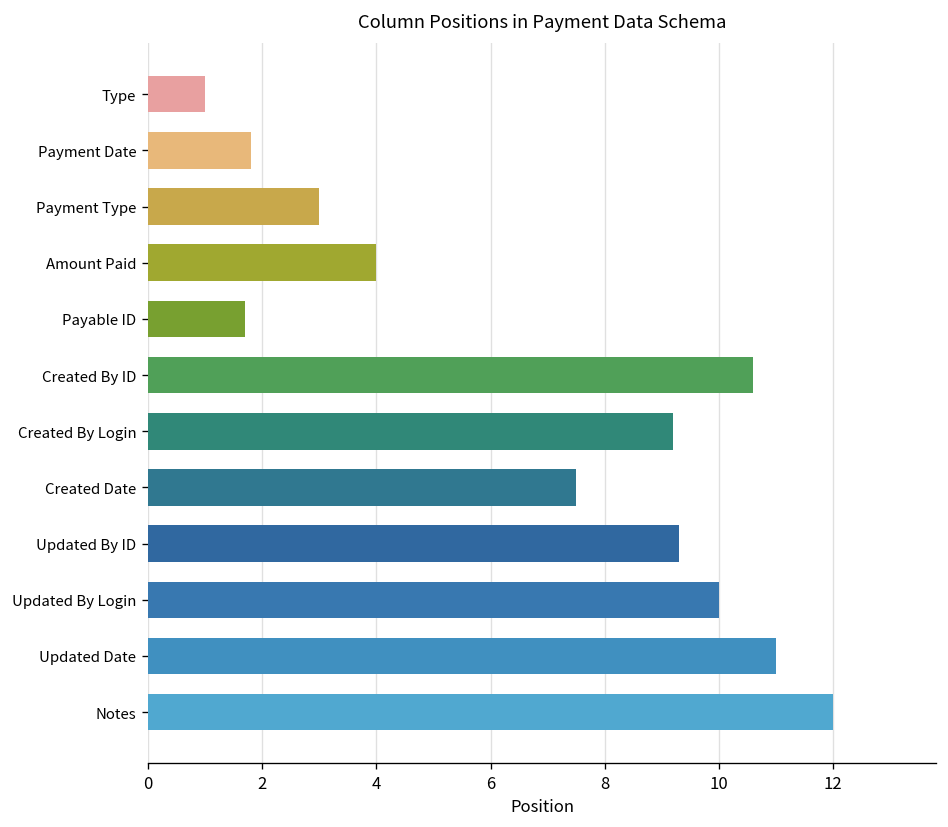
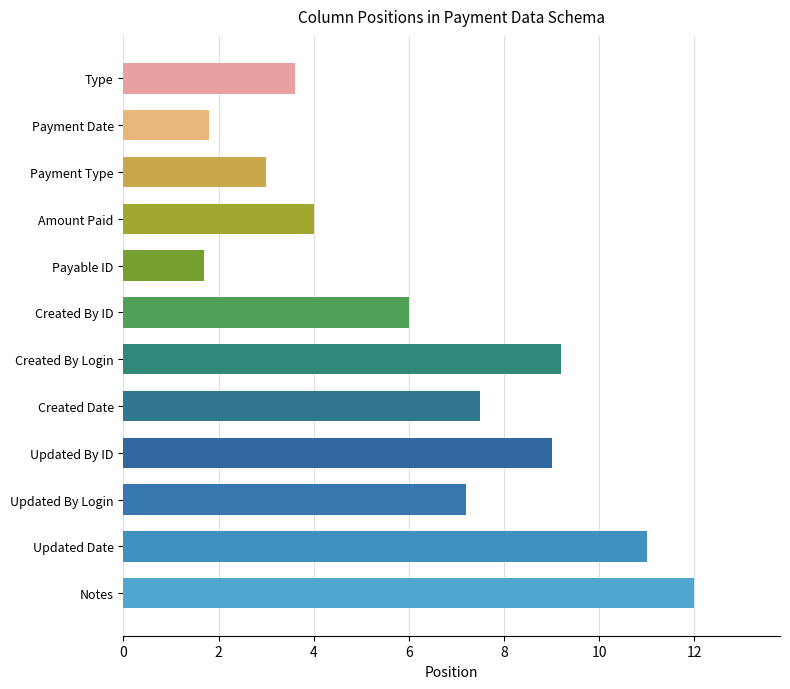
Type: 1.0 -> 3.6
Created By ID: 10.6 -> 6.0
Updated By ID: 9.3 -> 9.0
Updated By Login: 10.0 -> 7.2
